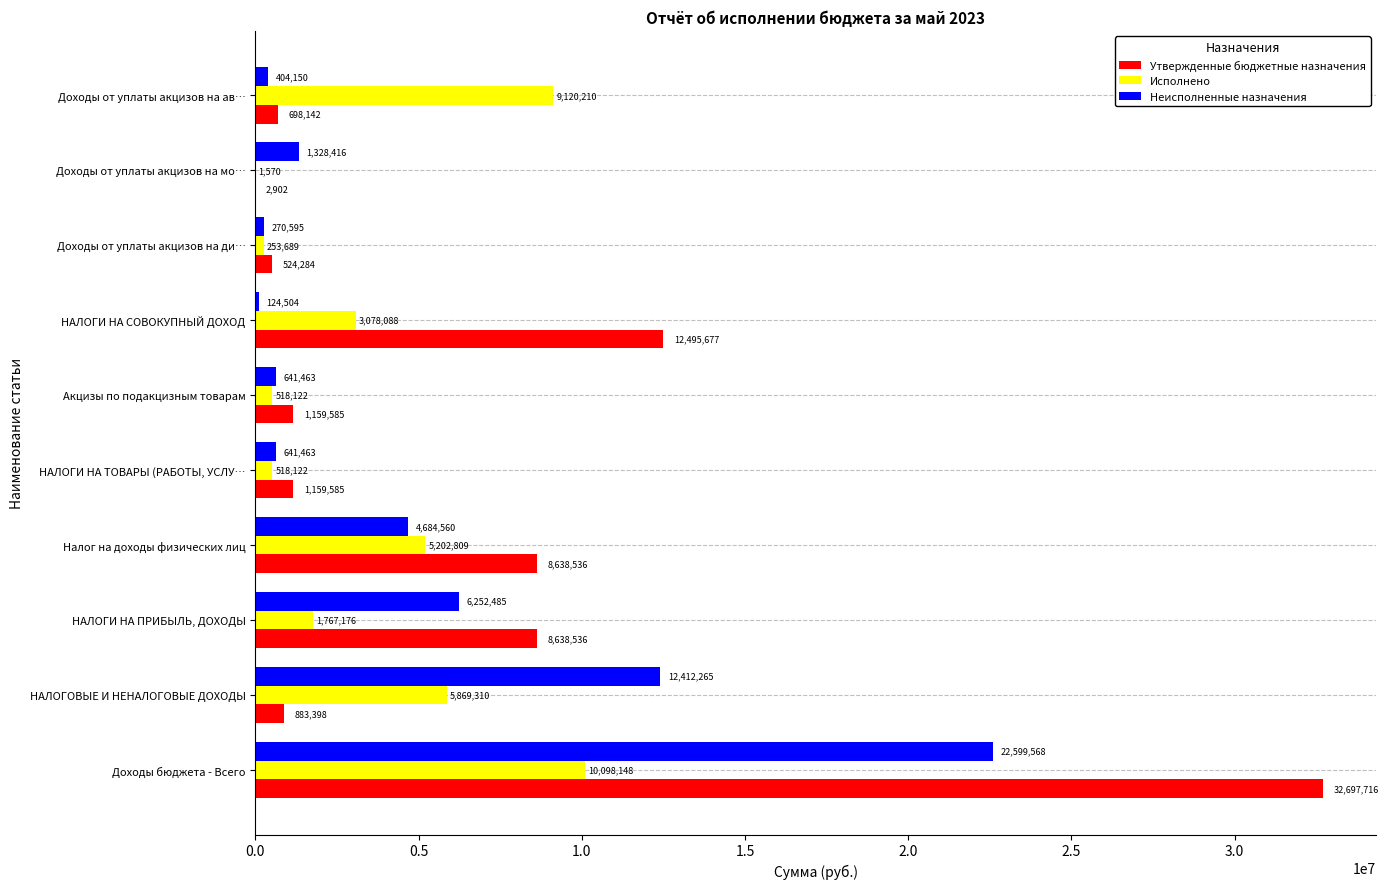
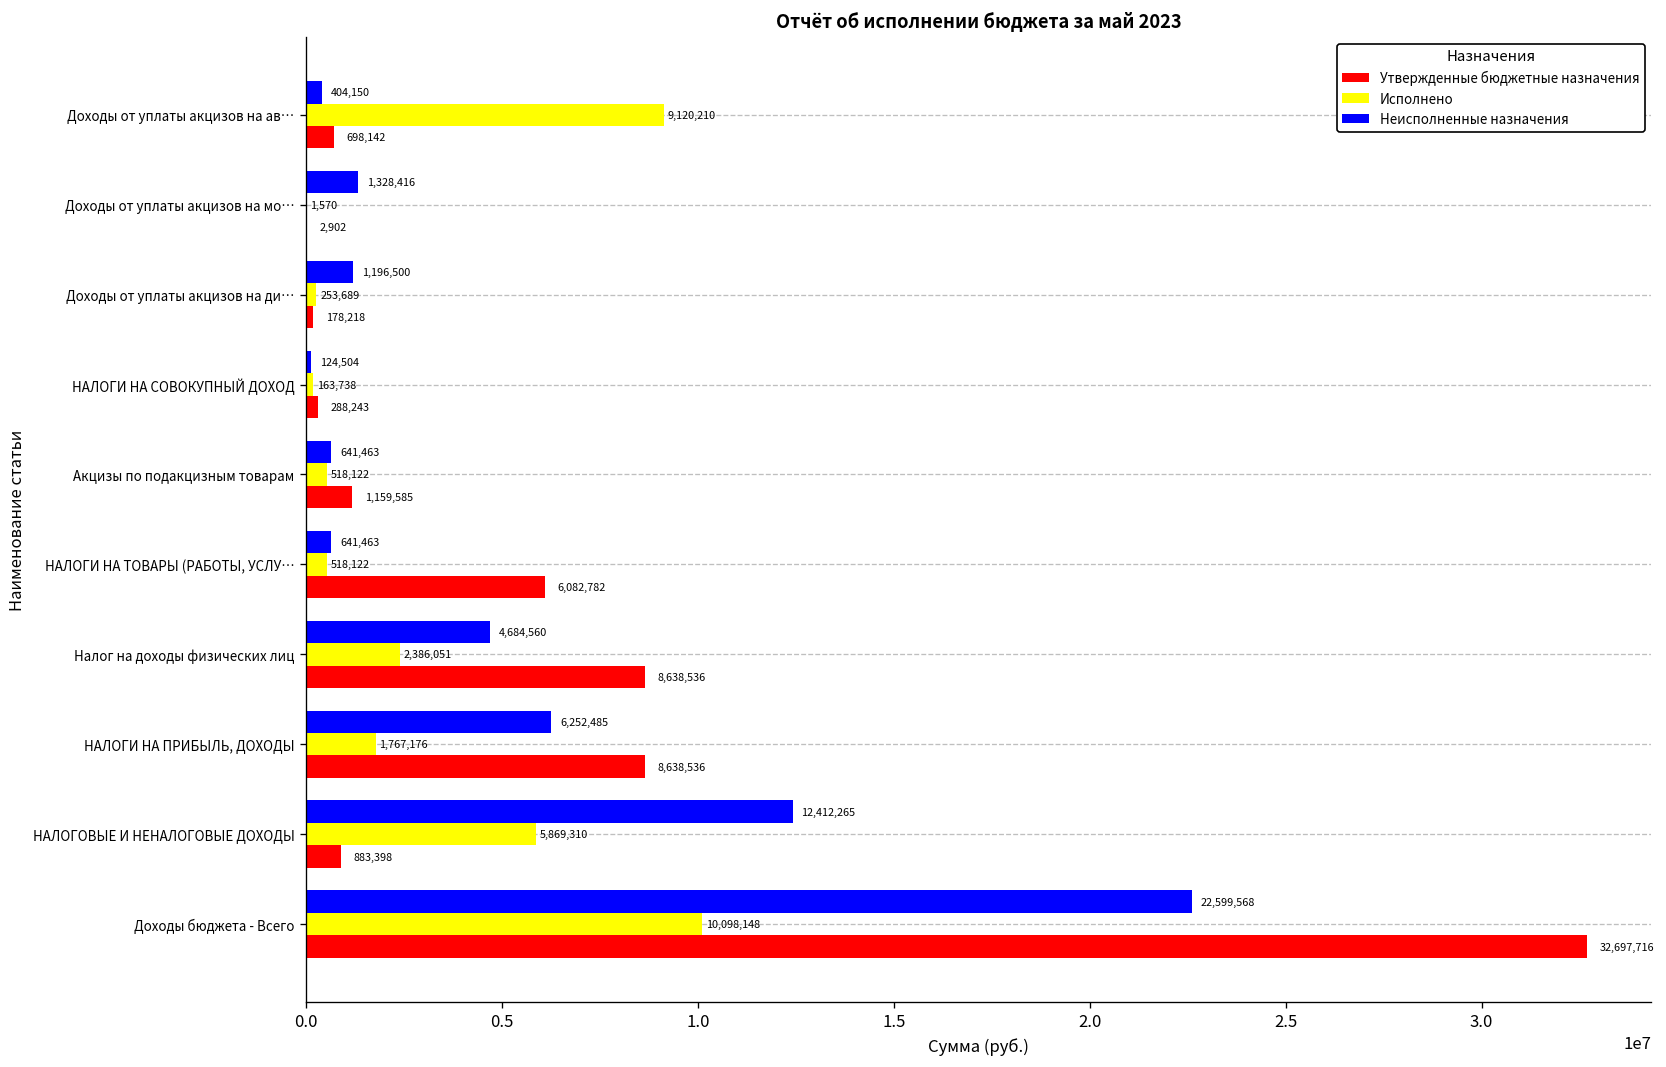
Неисполненные назначения, Доходы от уплаты акцизов на ди…: 270,595 -> 1,196,500
Утвержденные бюджетные назначения, Доходы от уплаты акцизов на ди…: 524,284 -> 178,218
Исполнено, НАЛОГИ НА СОВОКУПНЫЙ ДОХОД: 3,078,088 -> 163,738
Утвержденные бюджетные назначения, НАЛОГИ НА СОВОКУПНЫЙ ДОХОД: 12,495,677 -> 288,243
Утвержденные бюджетные назначения, НАЛОГИ НА ТОВАРЫ (РАБОТЫ, УСЛУ…: 1,159,585 -> 6,082,782
Исполнено, Налог на доходы физических лиц: 5,202,809 -> 2,386,051
